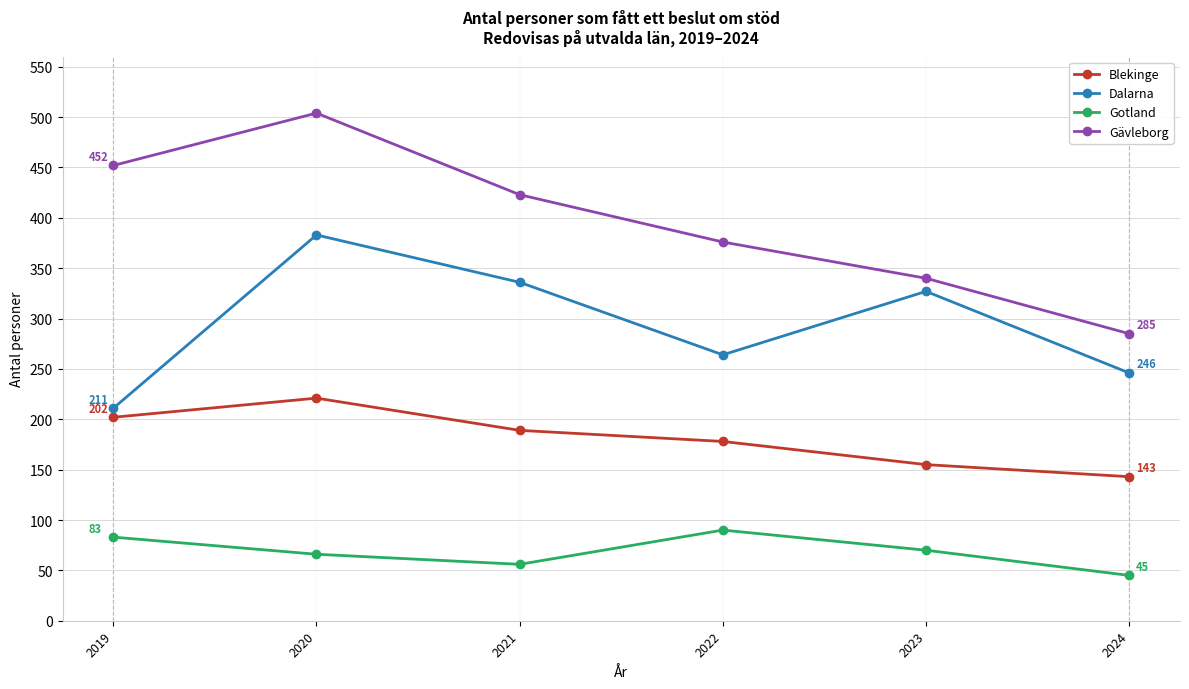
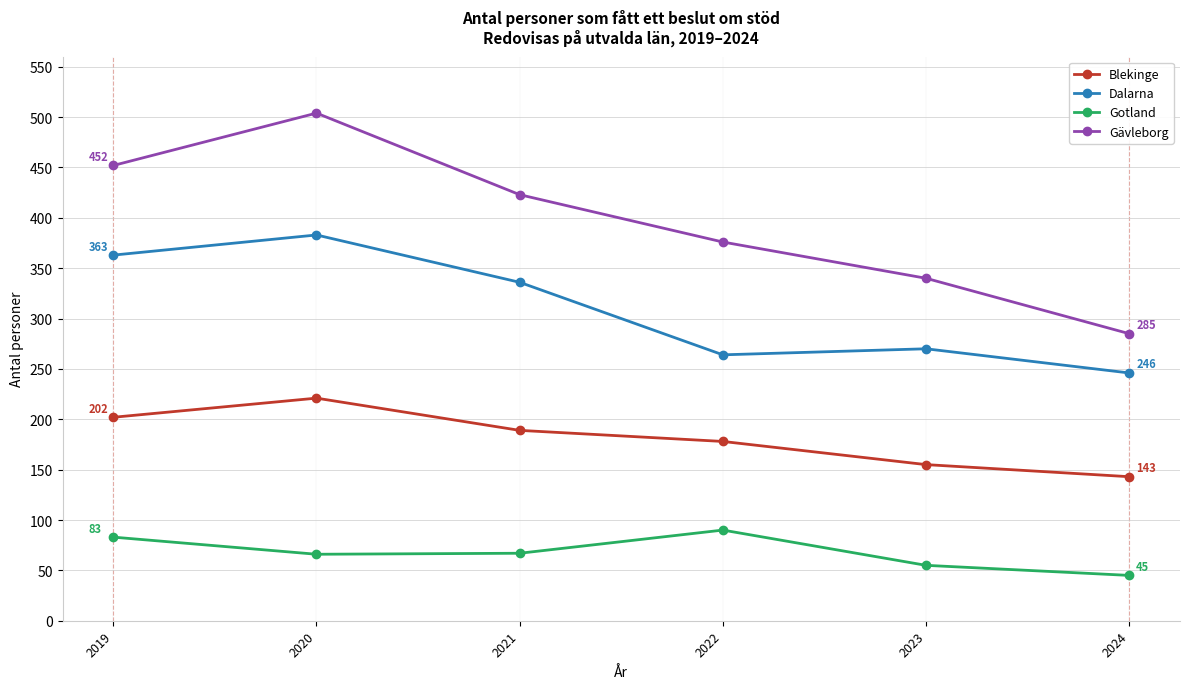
Dalarna, 2019: 211 -> 363
Gotland, 2021: 56 -> 67
Dalarna, 2023: 327 -> 270
Gotland, 2023: 70 -> 55
